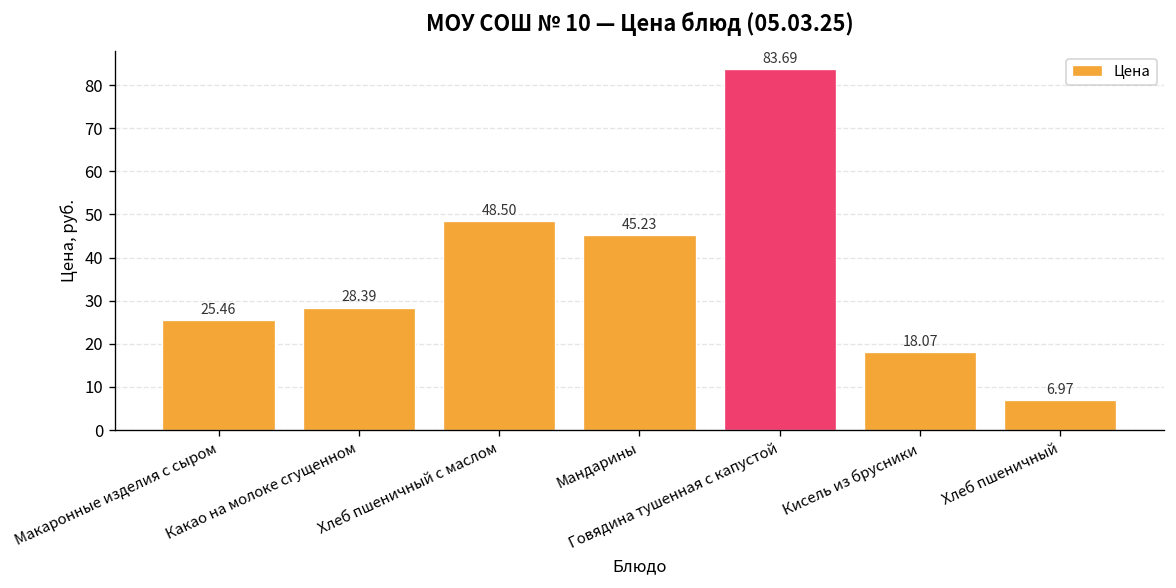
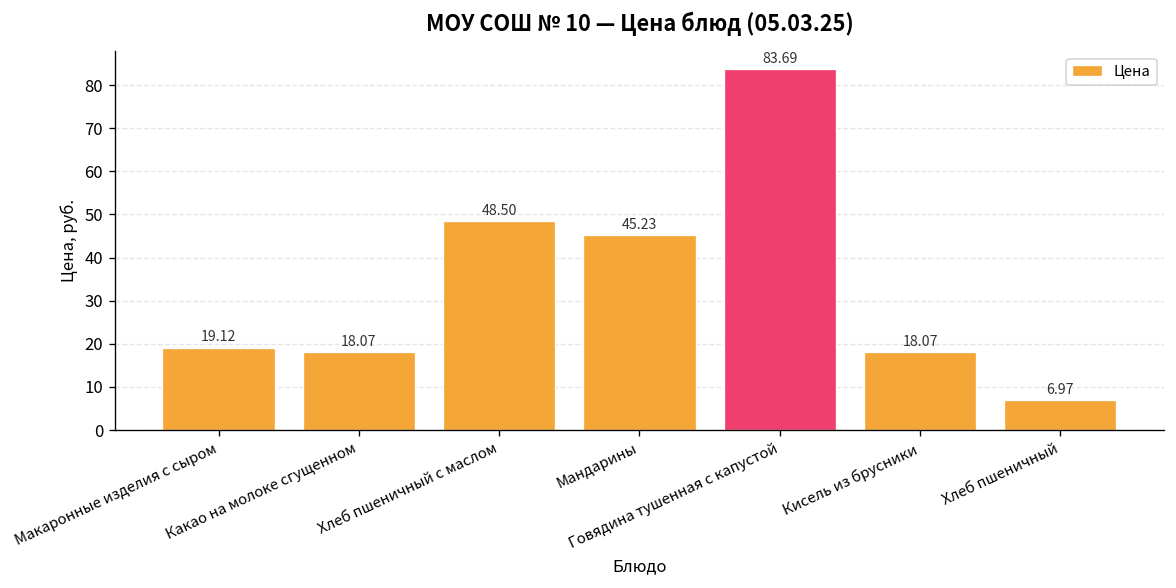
Макаронные изделия с сыром: 25.46 -> 19.12
Какао на молоке сгущенном: 28.39 -> 18.07
